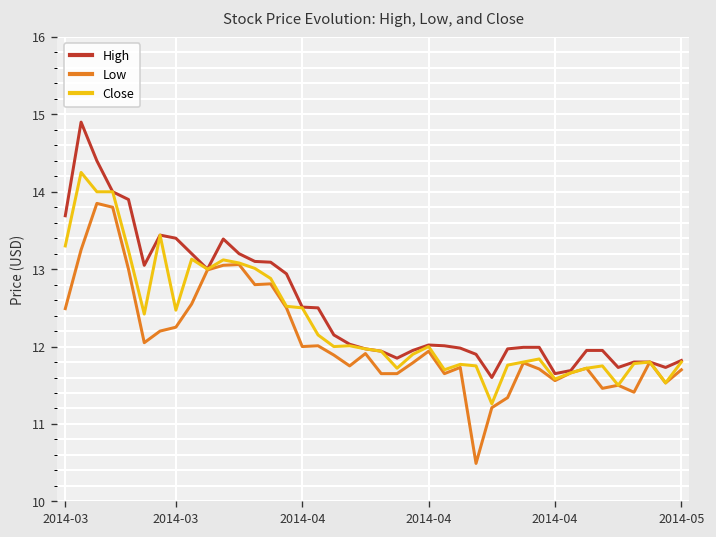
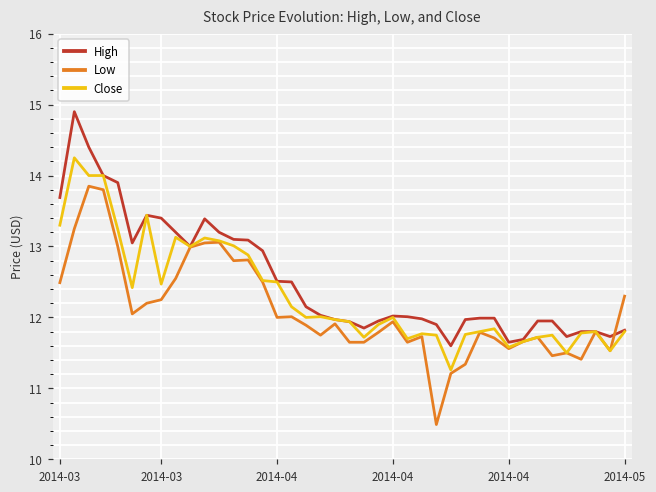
Low, 2014-05: 11.7 -> 12.3
